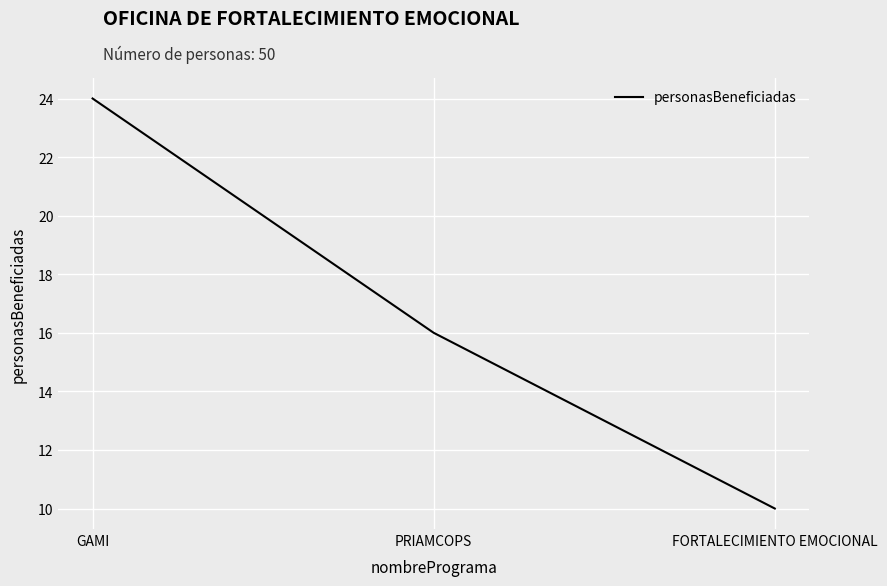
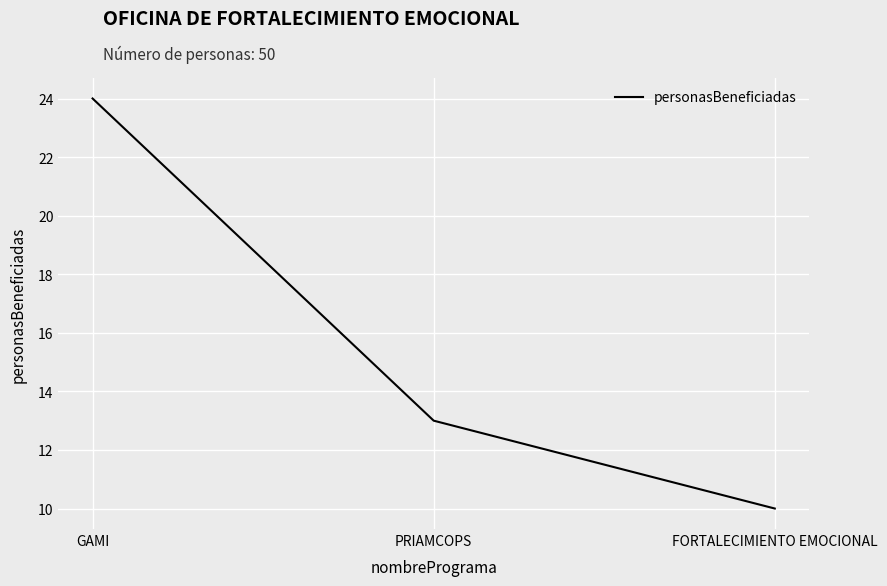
PRIAMCOPS: 16 -> 13
